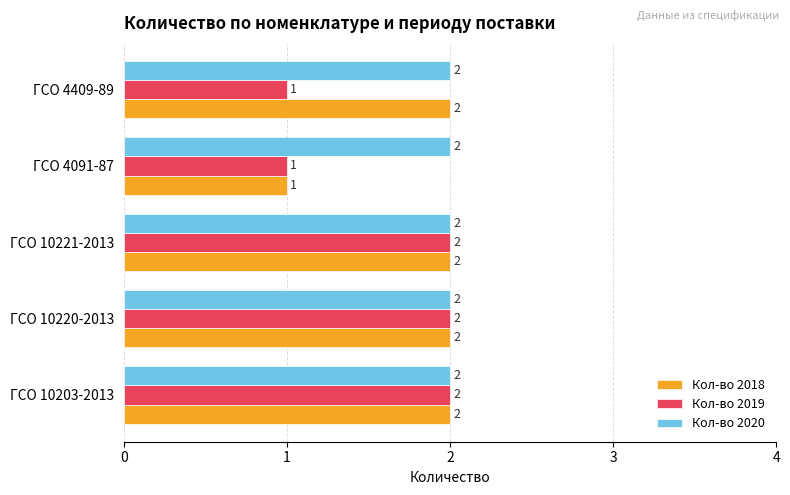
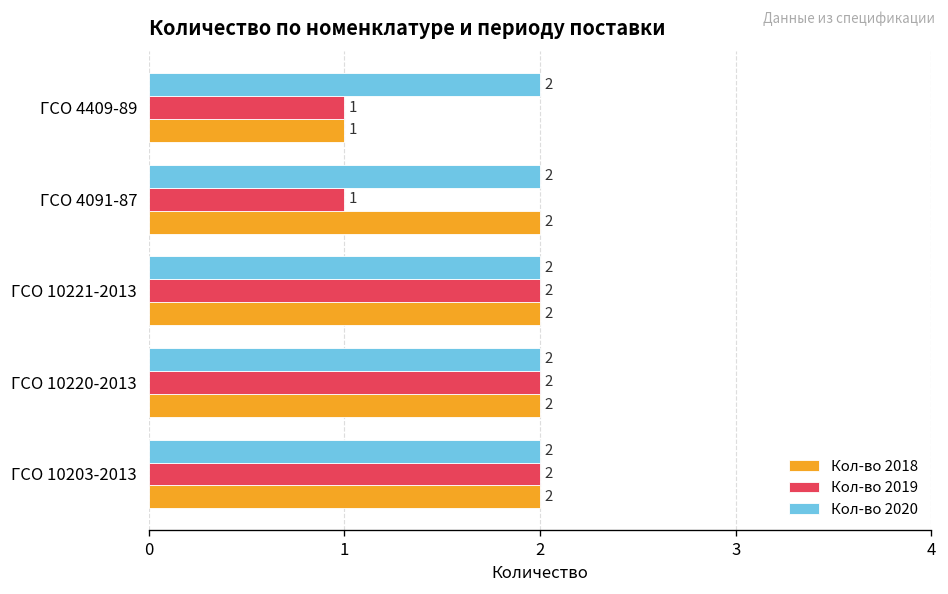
Кол-во 2018, ГСО 4409-89: 2 -> 1
Кол-во 2018, ГСО 4091-87: 1 -> 2
